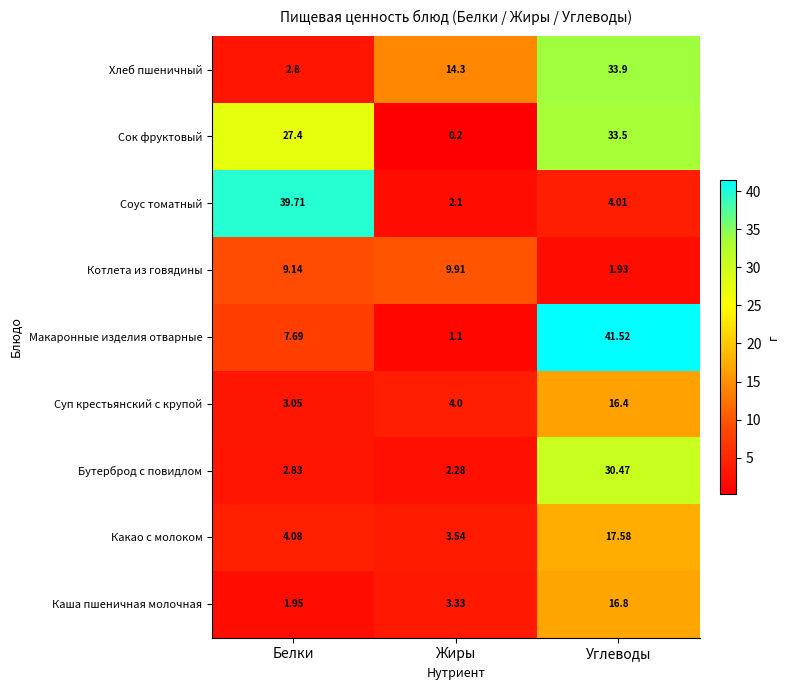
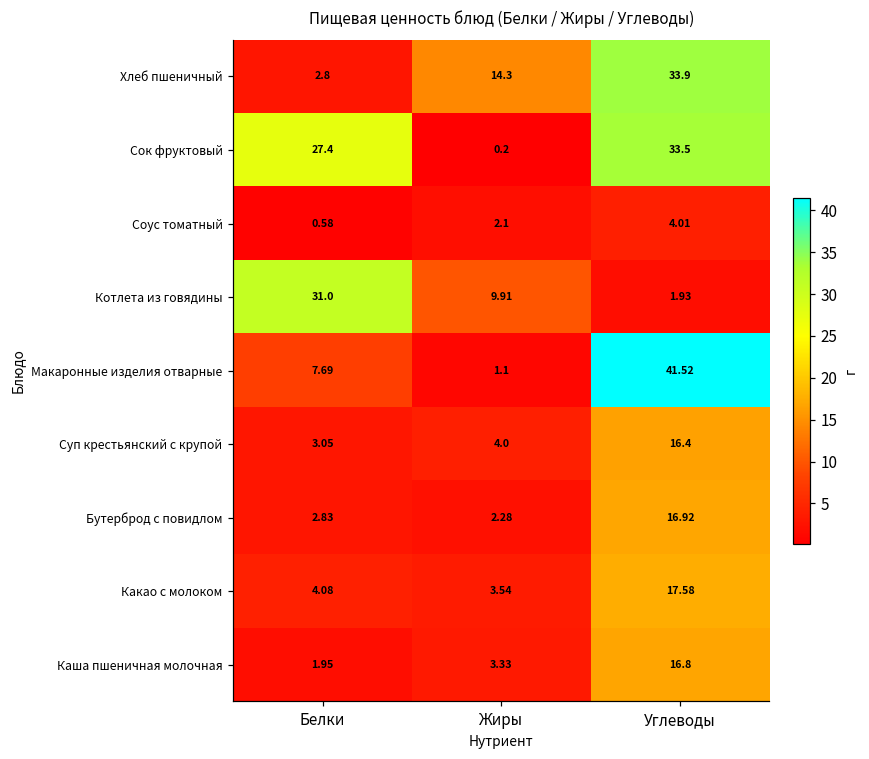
Соус томатный, Белки: 39.71 -> 0.58
Котлета из говядины, Белки: 9.14 -> 31.0
Бутерброд с повидлом, Углеводы: 30.47 -> 16.92
